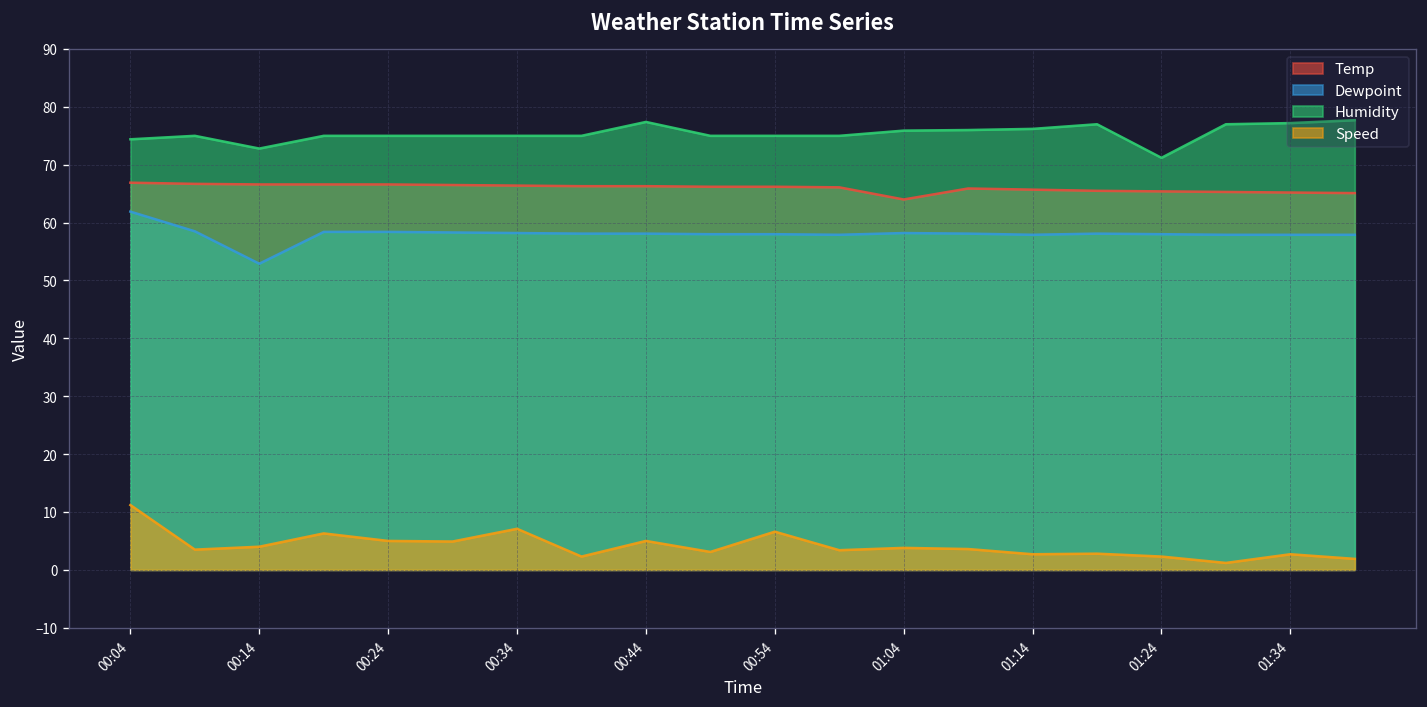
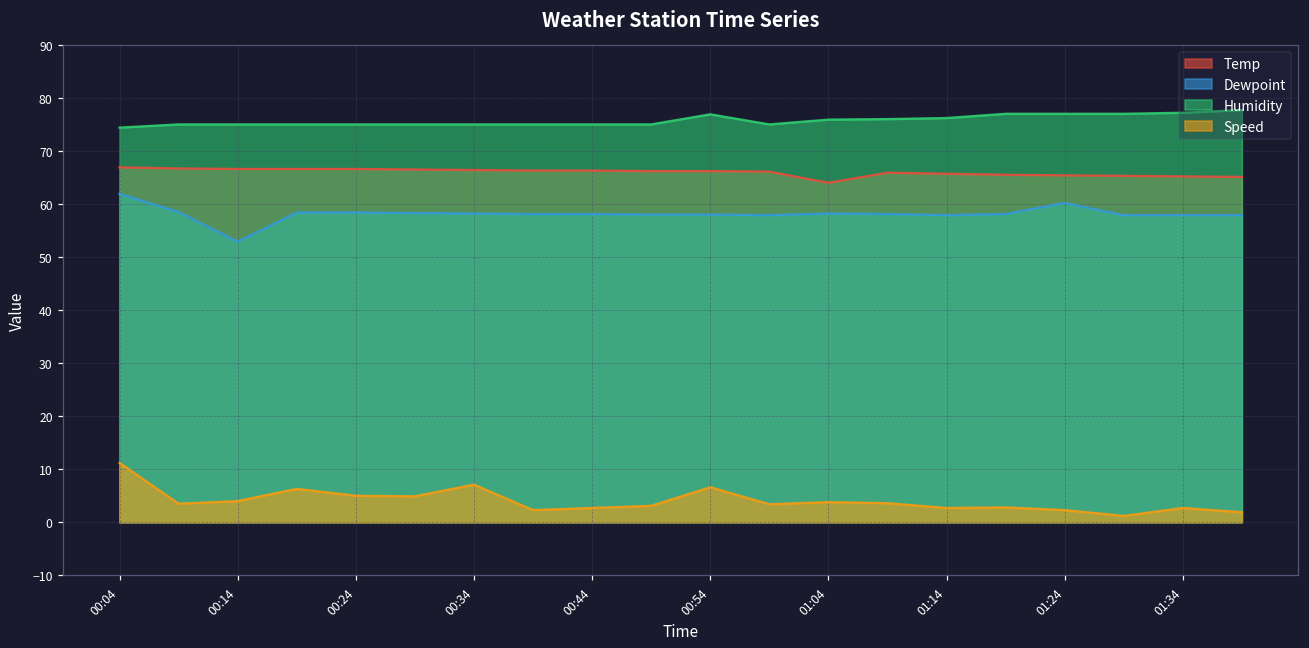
Humidity, 00:14: 73 -> 75
Humidity, 00:44: 77 -> 75
Speed, 00:44: 5 -> 3
Humidity, 00:54: 75 -> 77
Dewpoint, 01:24: 58 -> 60
Humidity, 01:24: 71 -> 77
